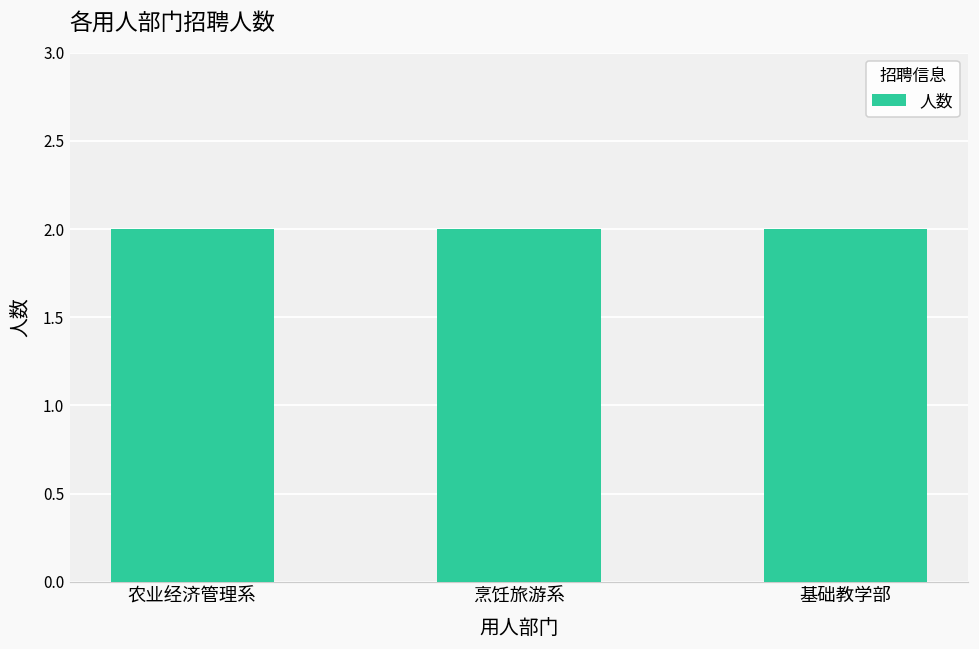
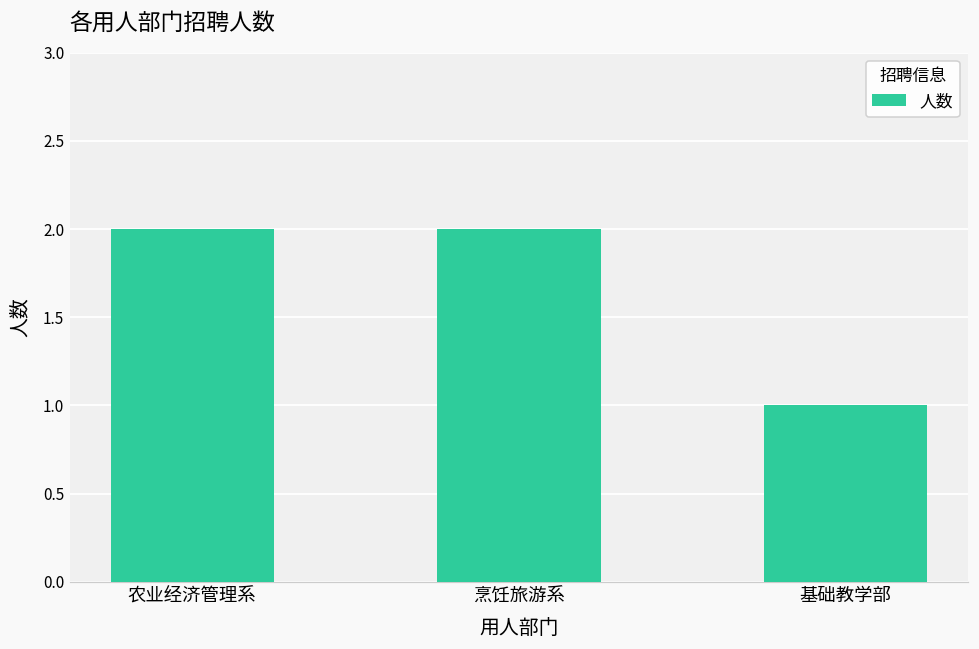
基础教学部: 2 -> 1
